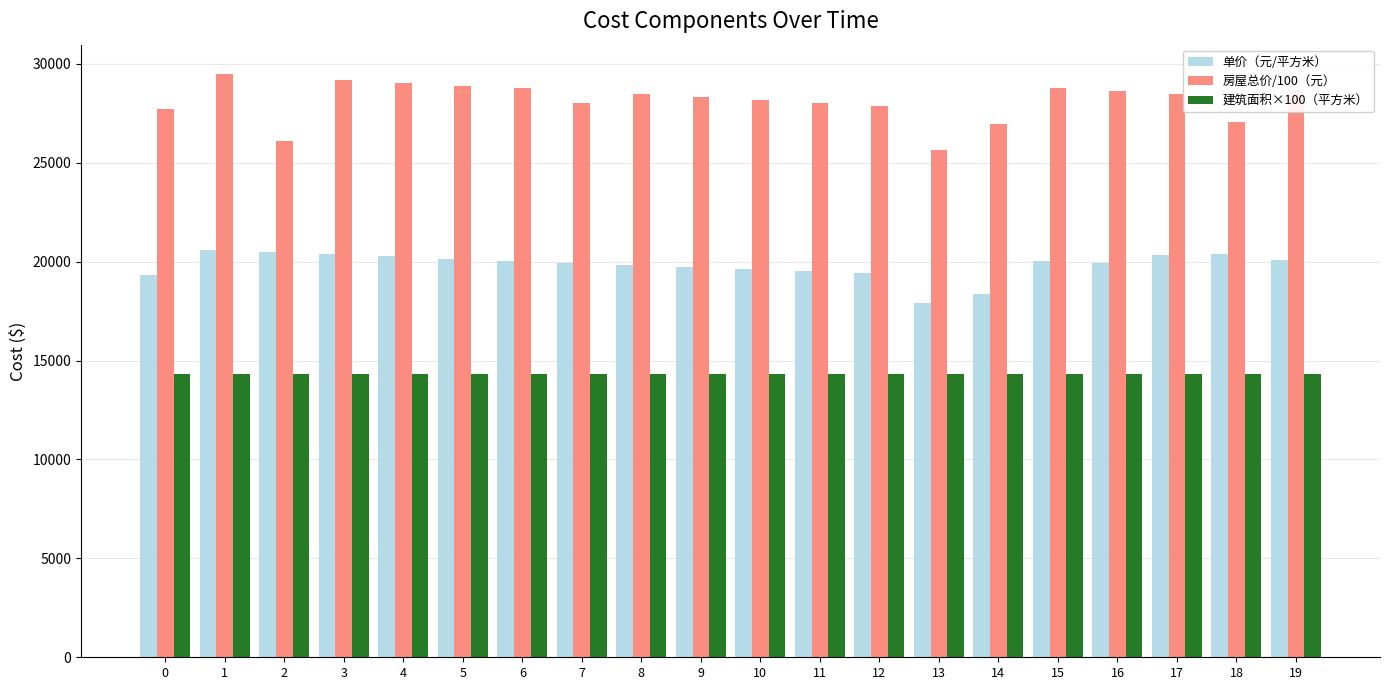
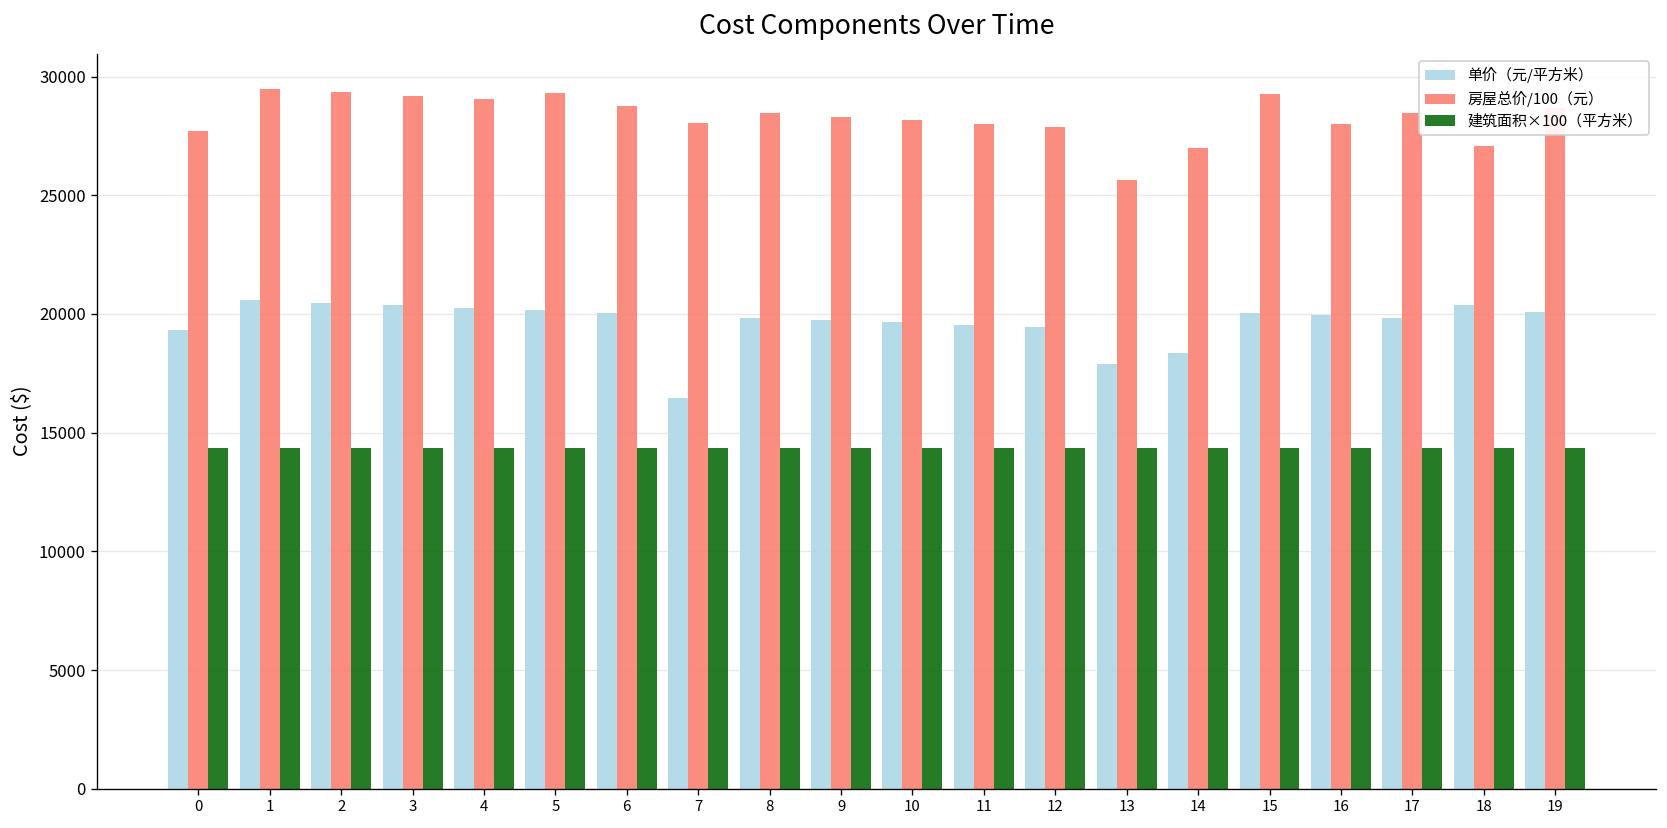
房屋总价/100（元）, 2: 26100 -> 29300
房屋总价/100（元）, 5: 28900 -> 29300
单价（元/平方米）, 7: 20000 -> 16500
房屋总价/100（元）, 15: 28800 -> 29300
房屋总价/100（元）, 16: 28600 -> 28000
单价（元/平方米）, 17: 20300 -> 19800
